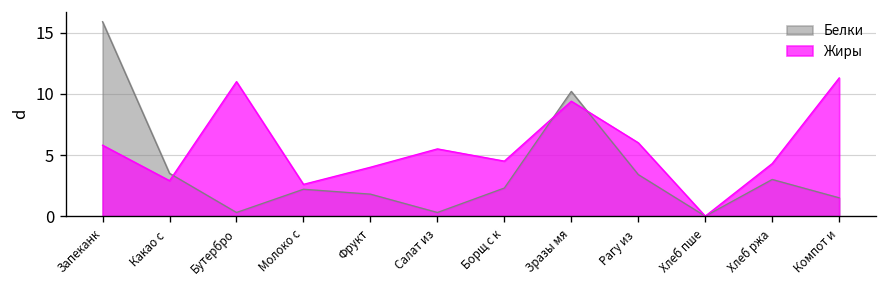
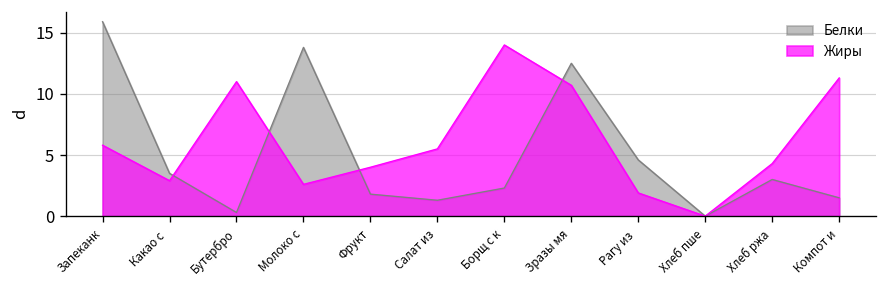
Белки, Молоко с: 2.2 -> 13.8
Белки, Салат из: 0.3 -> 1.3
Жиры, Борщ с к: 4.5 -> 14.0
Белки, Зразы мя: 10.2 -> 12.5
Жиры, Зразы мя: 9.4 -> 10.7
Белки, Рагу из: 3.4 -> 4.6
Жиры, Рагу из: 6.0 -> 1.9
